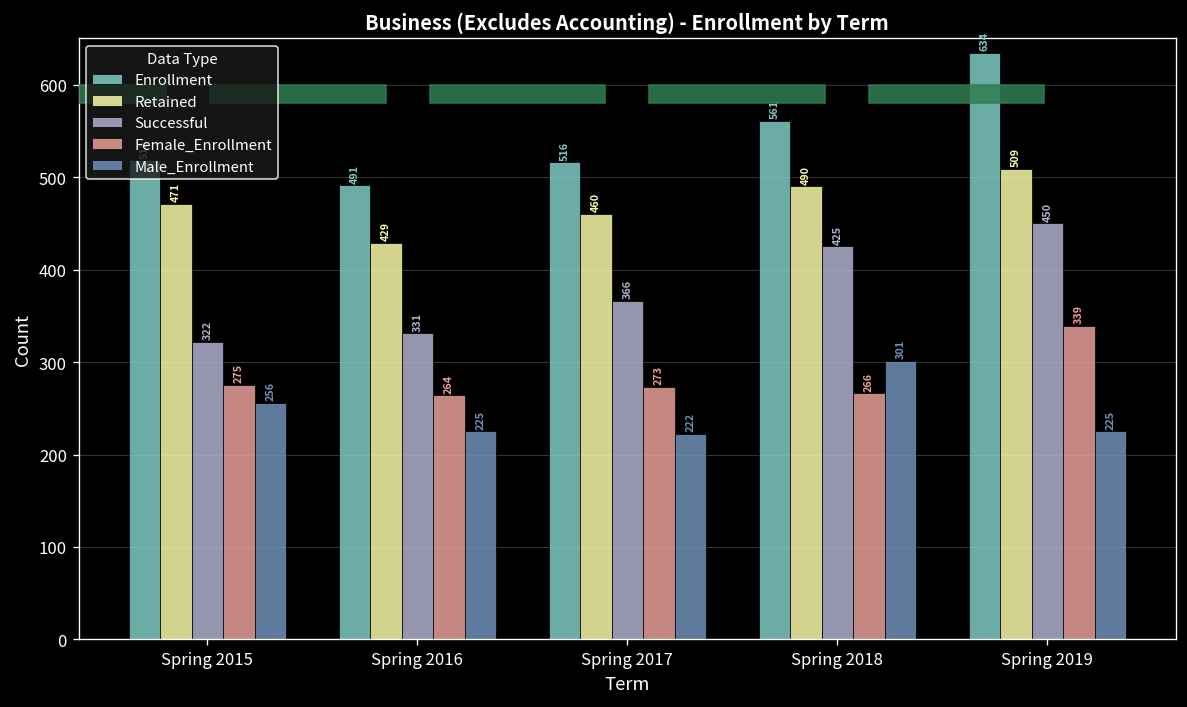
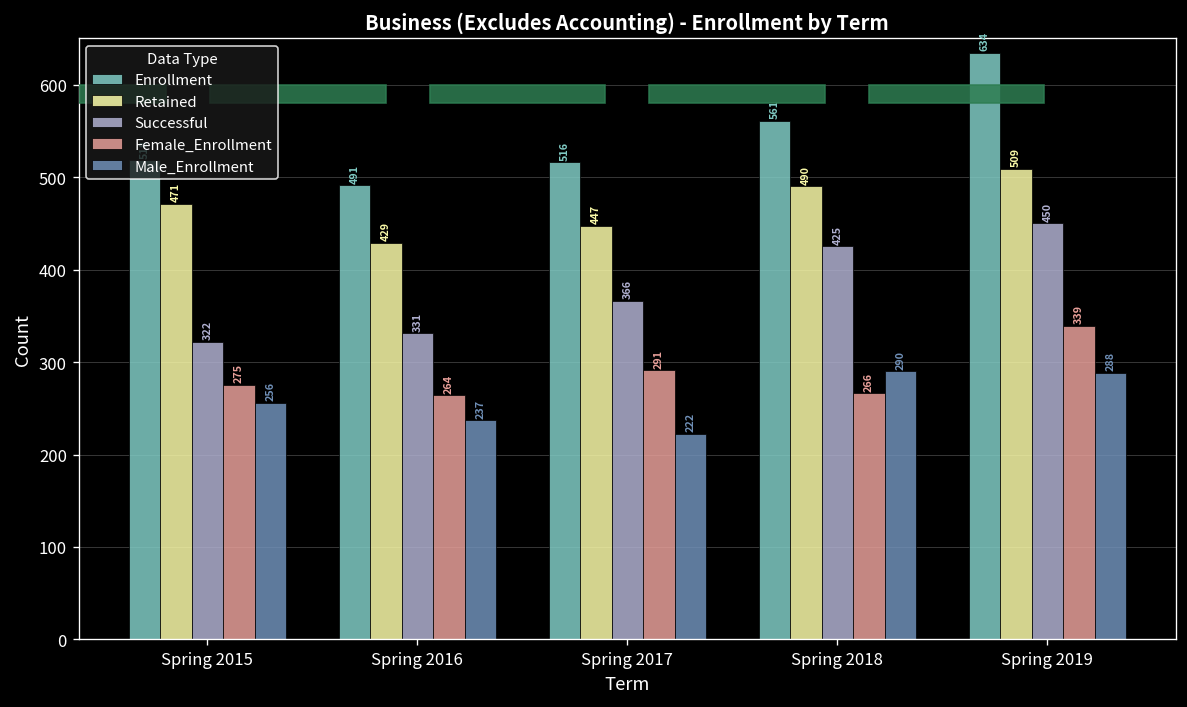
Male_Enrollment, Spring 2016: 225 -> 237
Retained, Spring 2017: 460 -> 447
Female_Enrollment, Spring 2017: 273 -> 291
Male_Enrollment, Spring 2018: 301 -> 290
Male_Enrollment, Spring 2019: 225 -> 288
